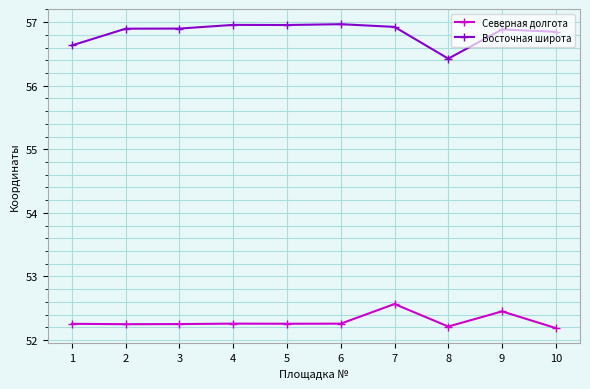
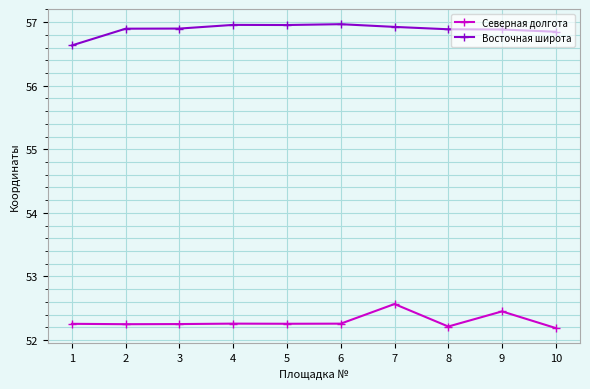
Восточная широта, 8: 56.4 -> 56.9
